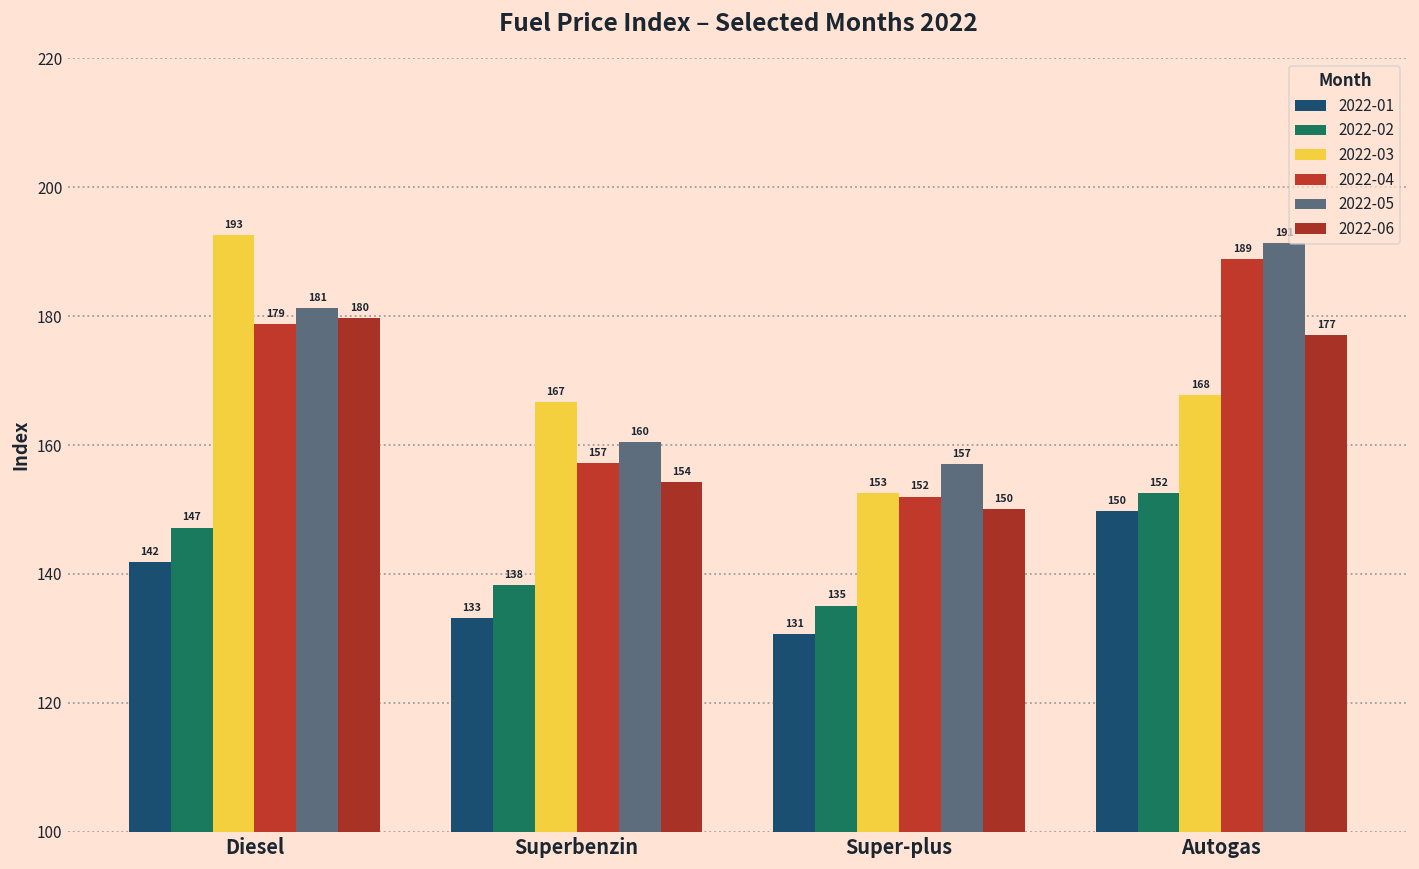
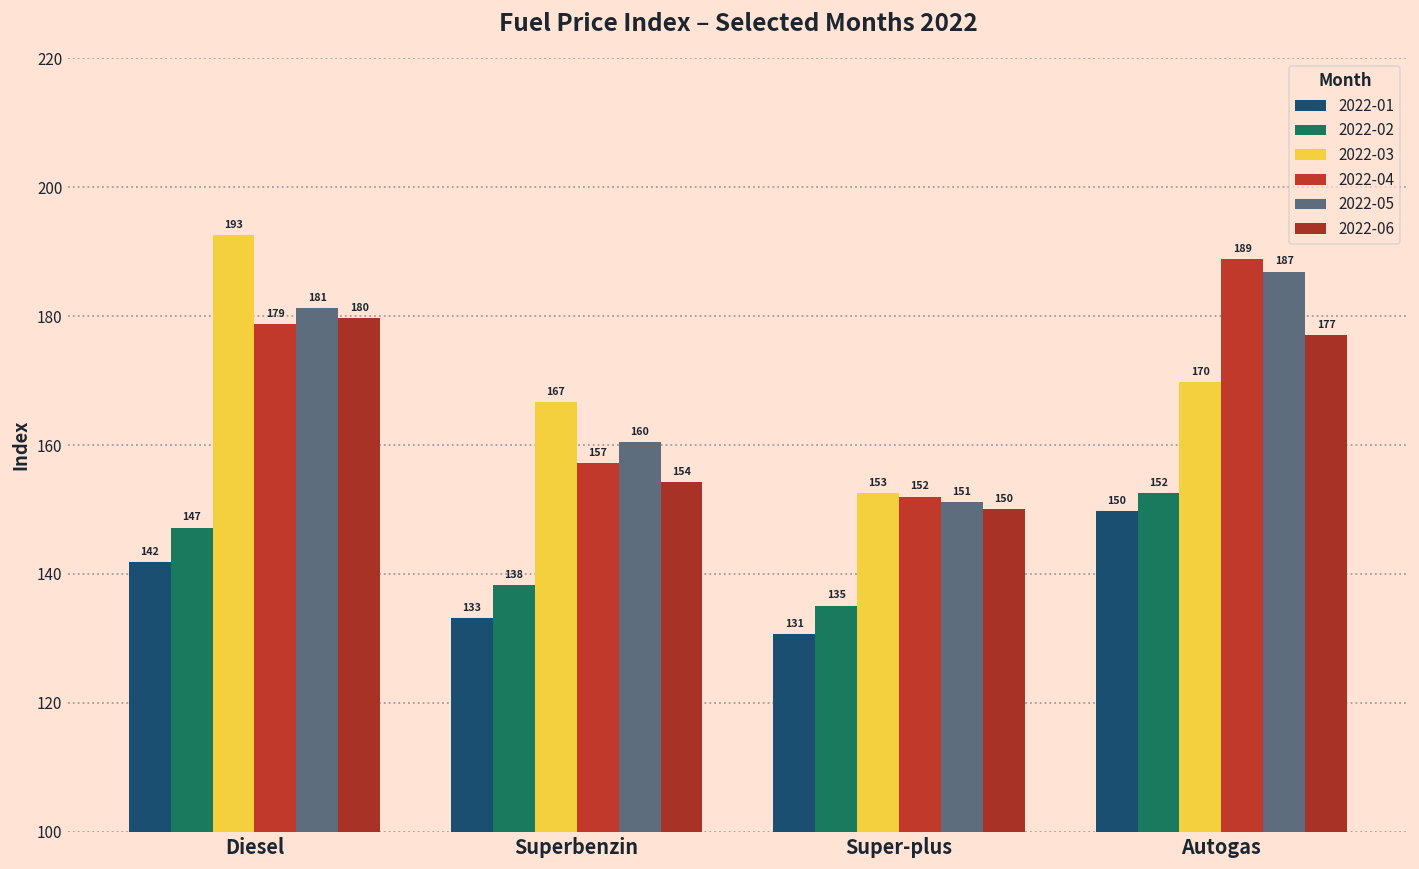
2022-05, Super-plus: 157 -> 151
2022-03, Autogas: 168 -> 170
2022-05, Autogas: 191 -> 187
